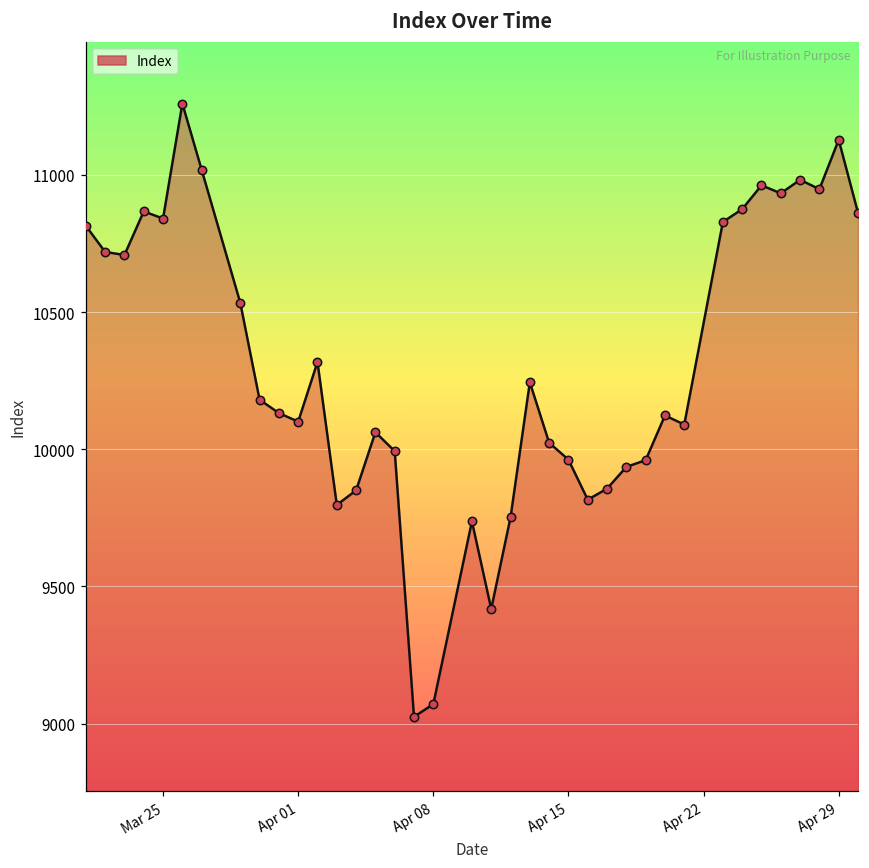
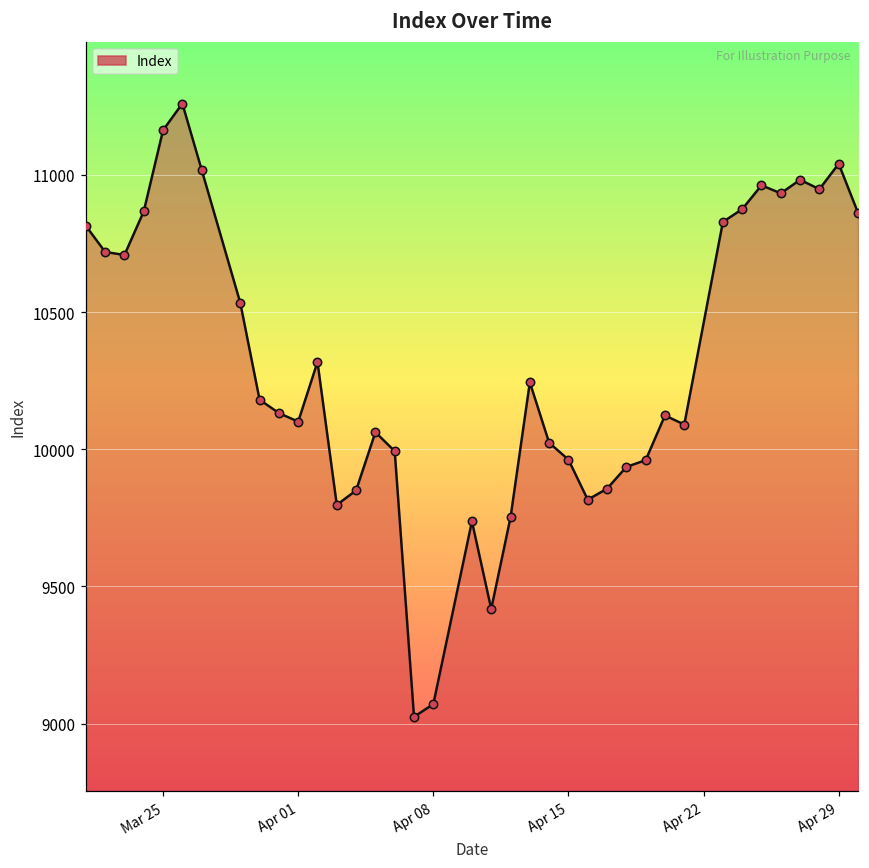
Mar 25: 10840 -> 11160
Apr 29: 11130 -> 11040
